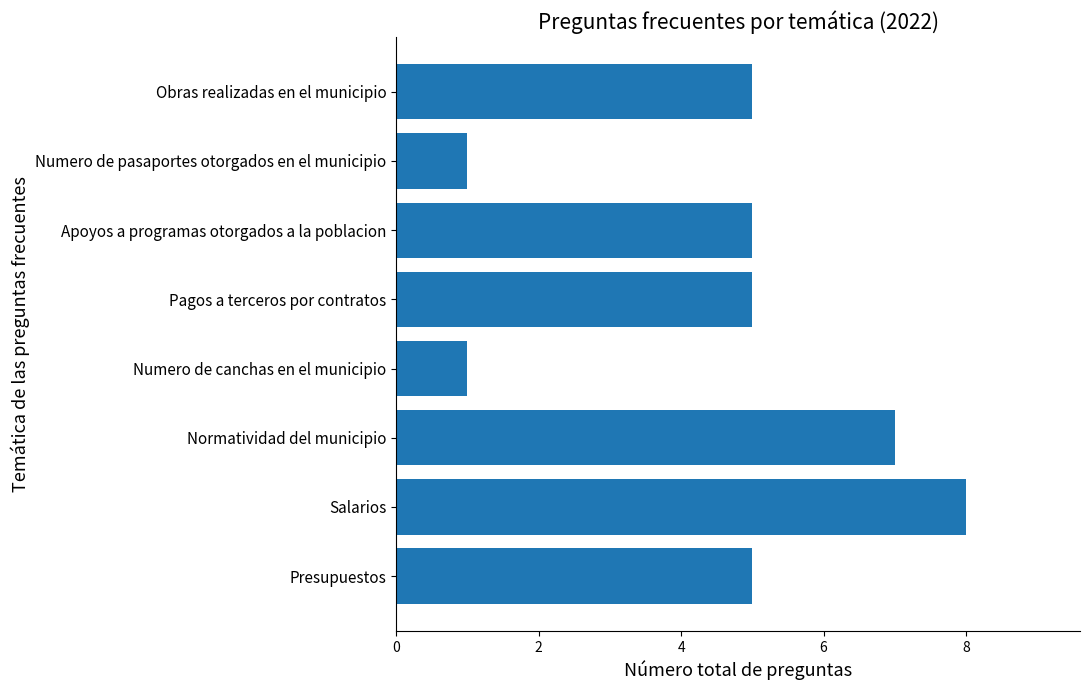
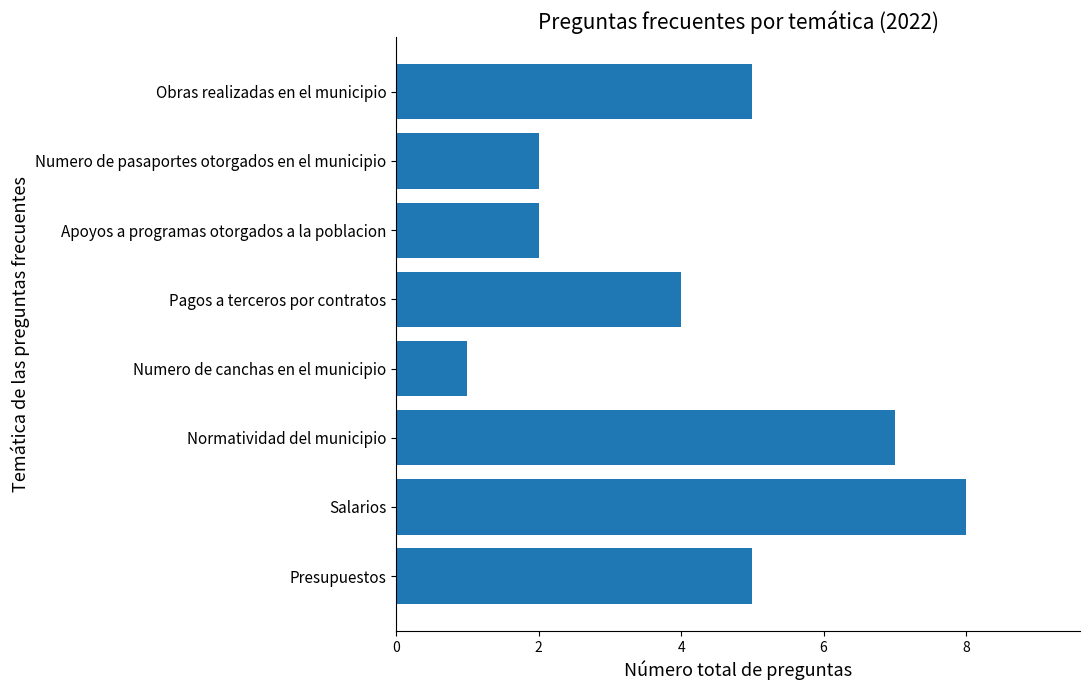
Numero de pasaportes otorgados en el municipio: 1 -> 2
Apoyos a programas otorgados a la poblacion: 5 -> 2
Pagos a terceros por contratos: 5 -> 4
